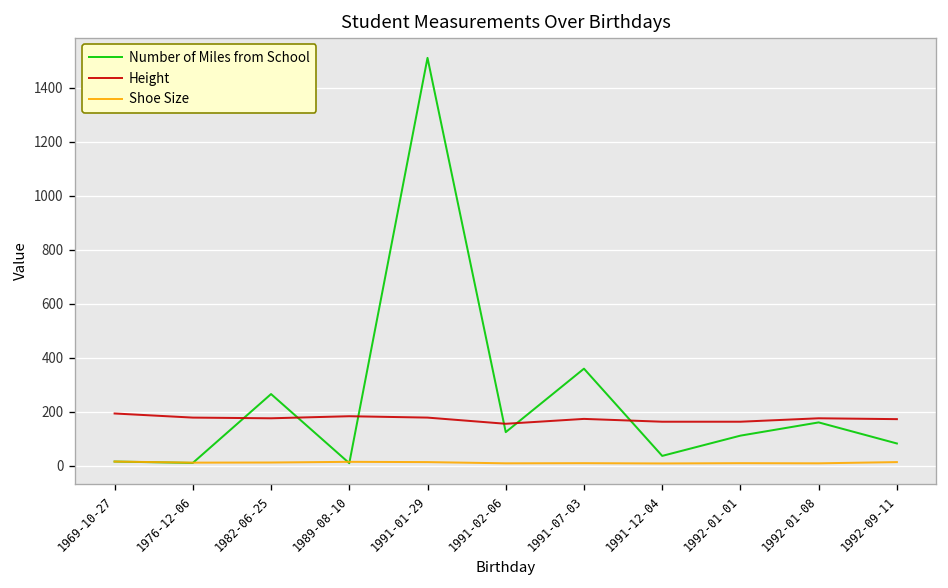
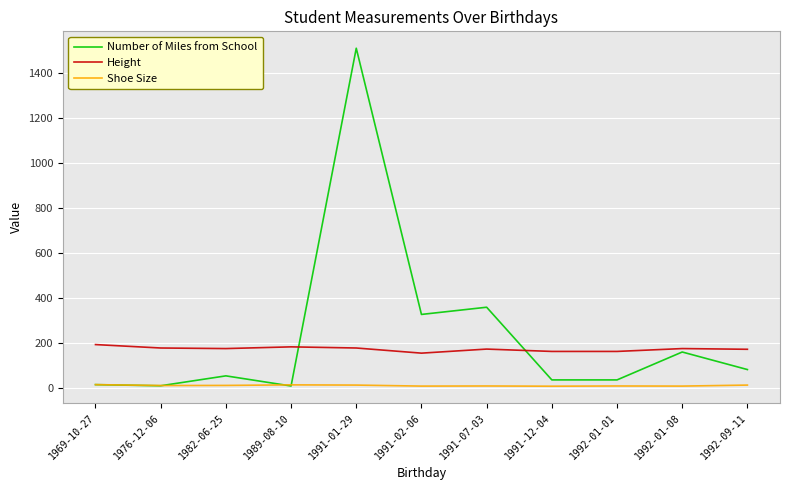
Number of Miles from School, 1982-06-25: 270 -> 50
Number of Miles from School, 1991-02-06: 120 -> 330
Number of Miles from School, 1992-01-01: 110 -> 40
